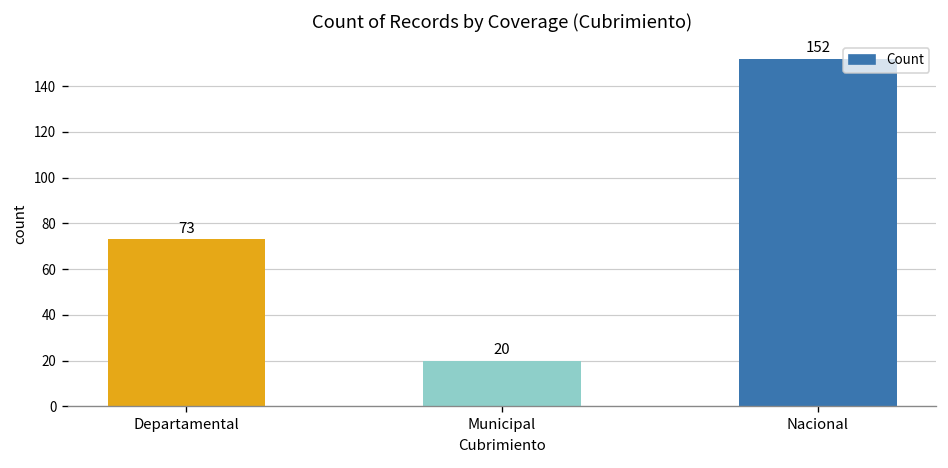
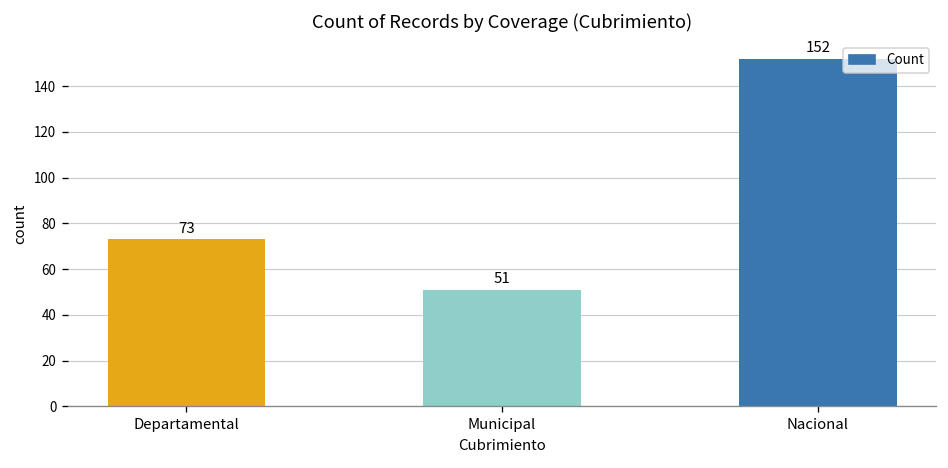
Municipal: 20 -> 51
